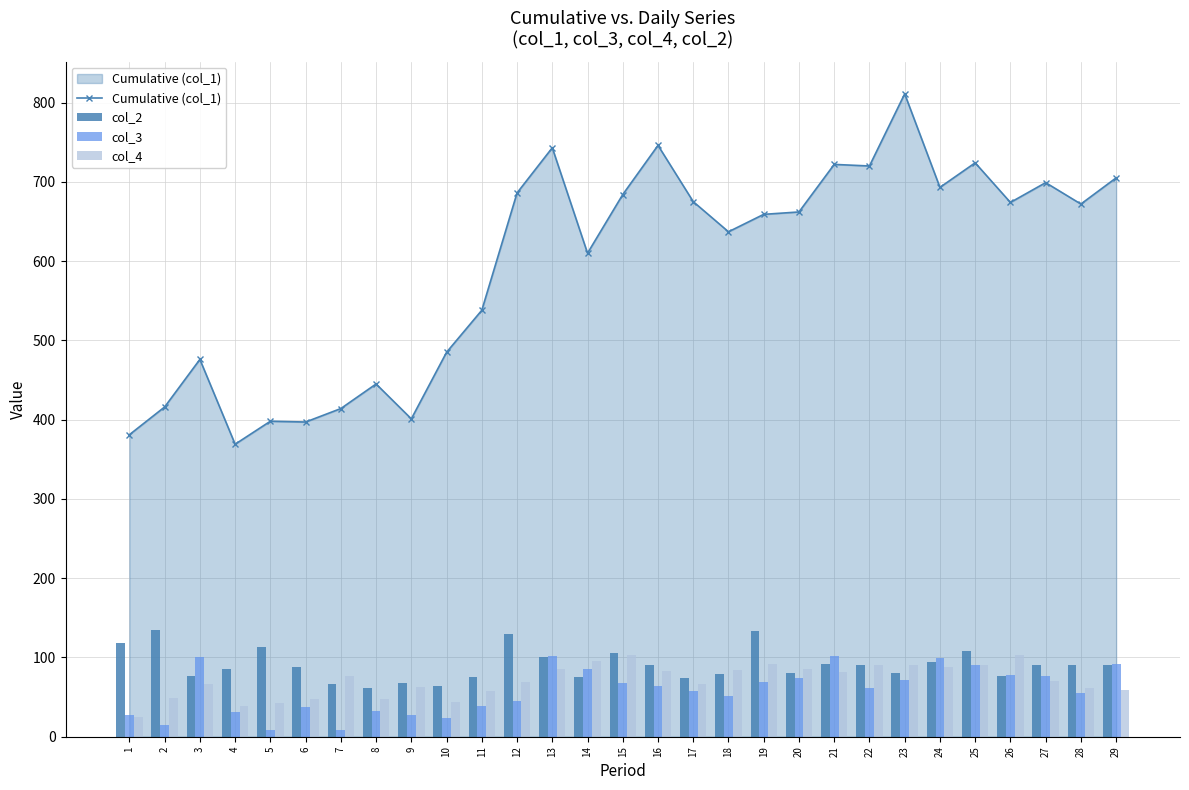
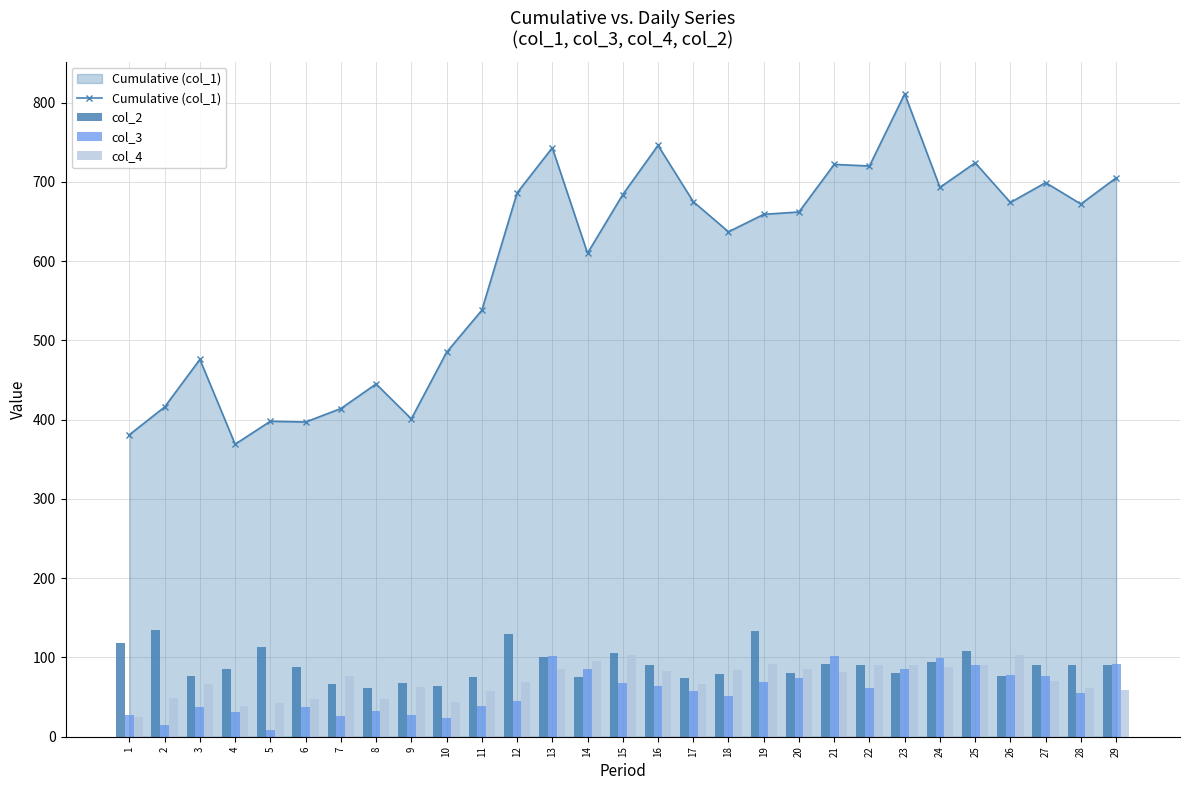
col_3, 3: 100 -> 40
col_3, 7: 10 -> 30
col_3, 23: 70 -> 90
